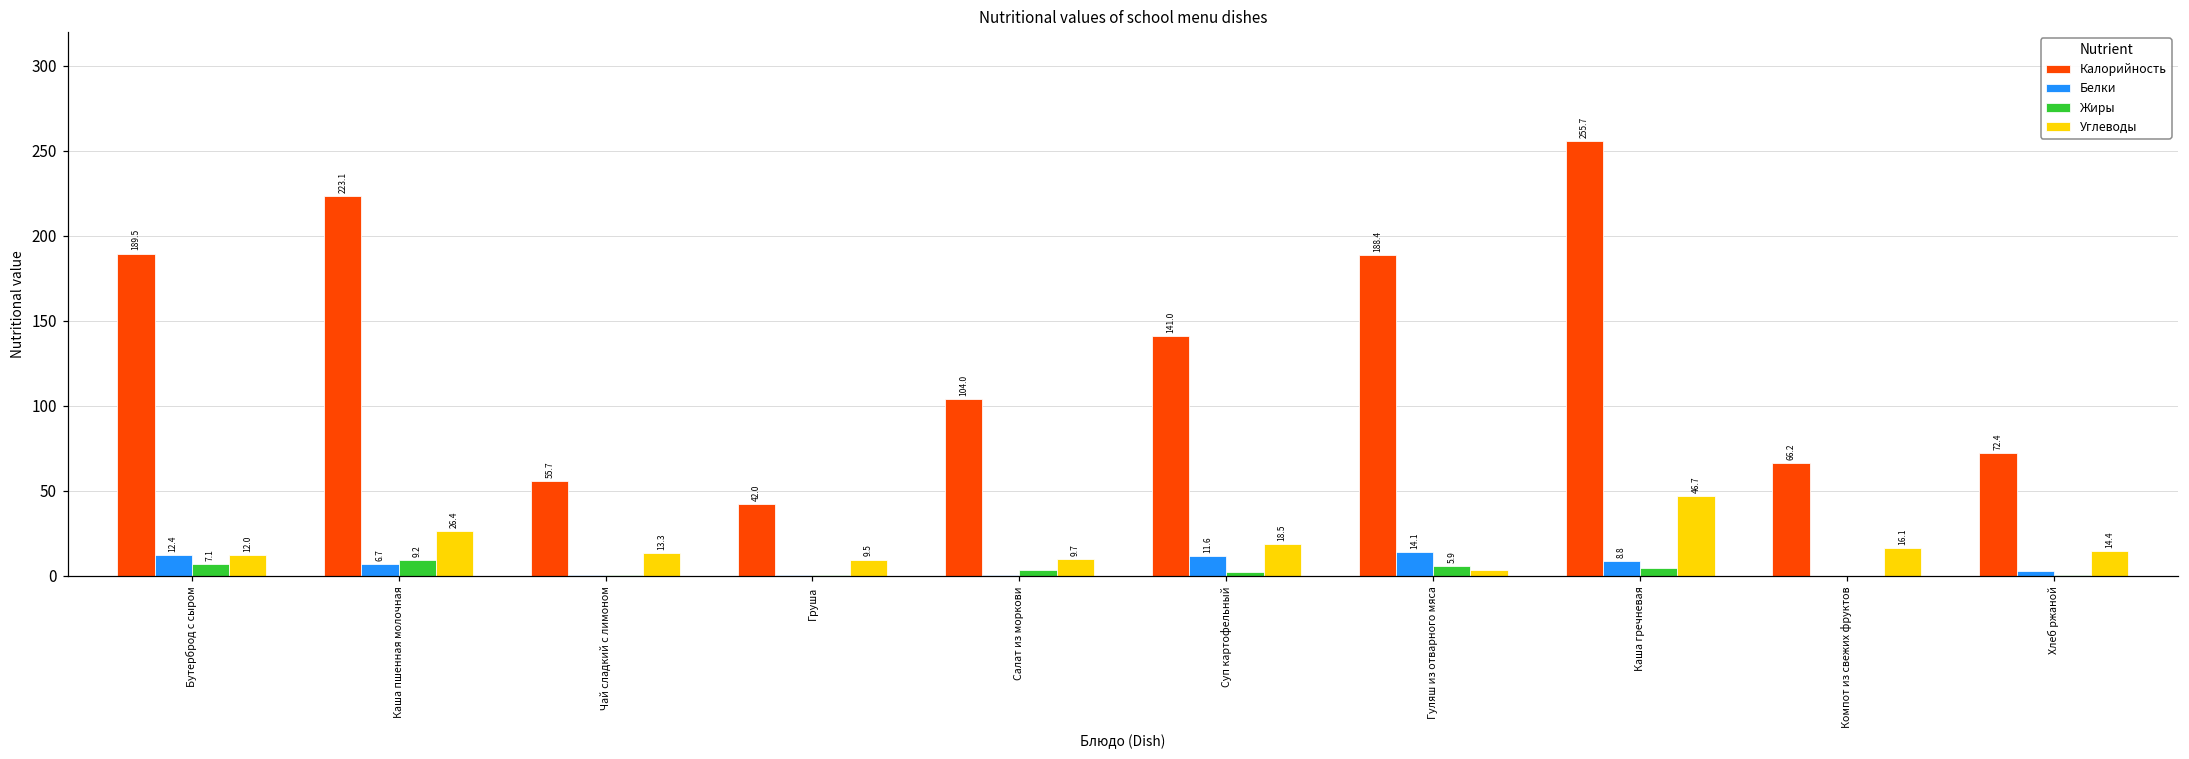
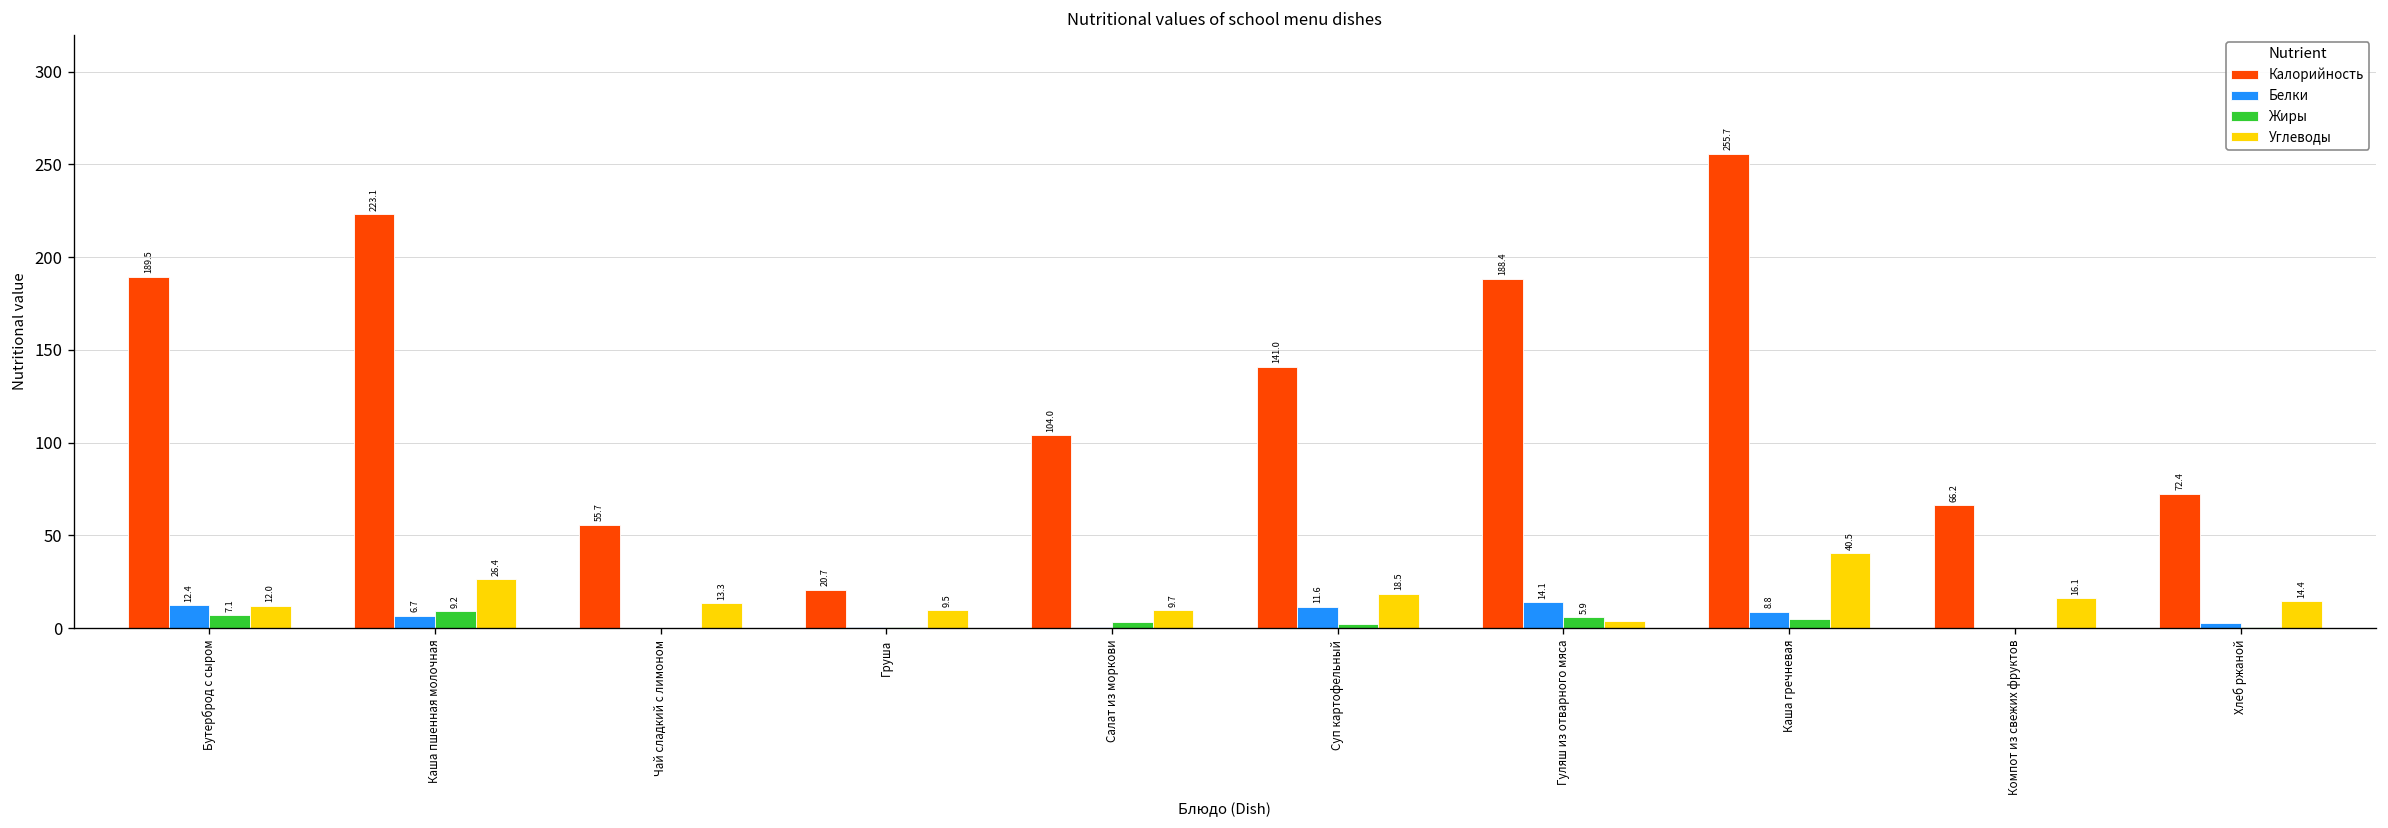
Калорийность, Груша: 42.0 -> 20.7
Углеводы, Каша гречневая: 46.7 -> 40.5
